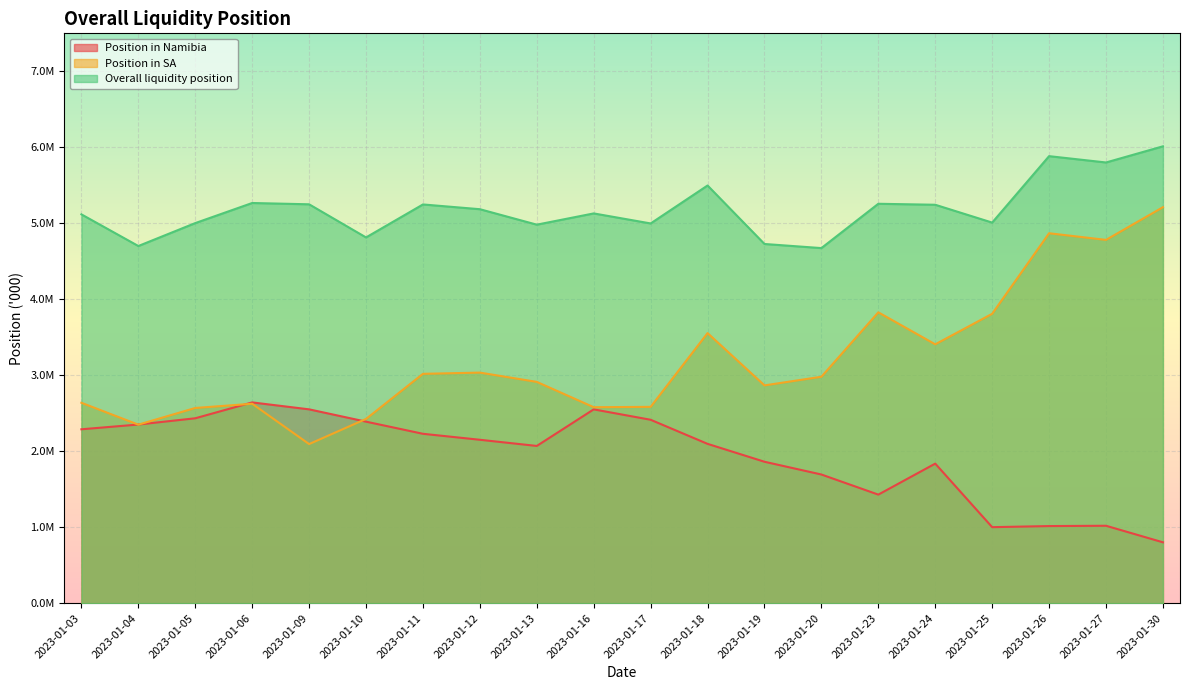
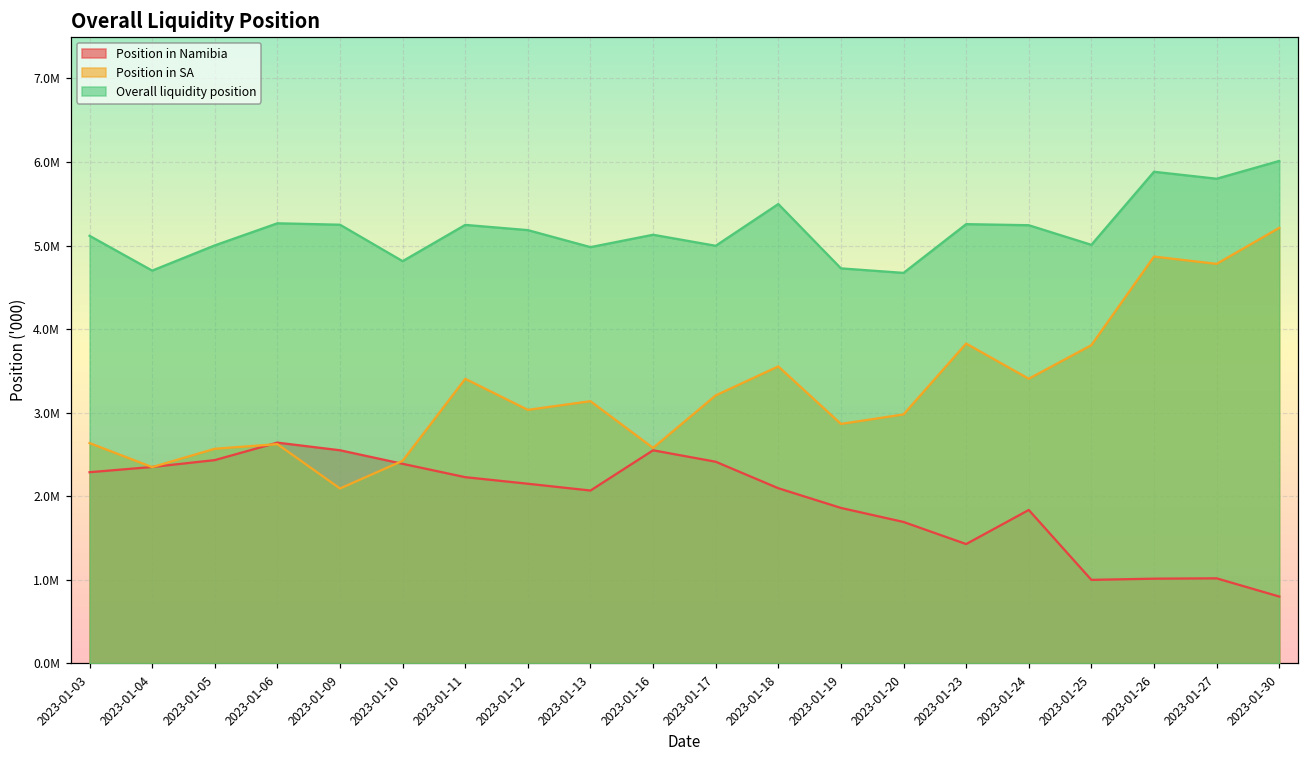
Position in SA, 2023-01-11: 3000000 -> 3400000
Position in SA, 2023-01-13: 2900000 -> 3100000
Position in SA, 2023-01-17: 2600000 -> 3200000
